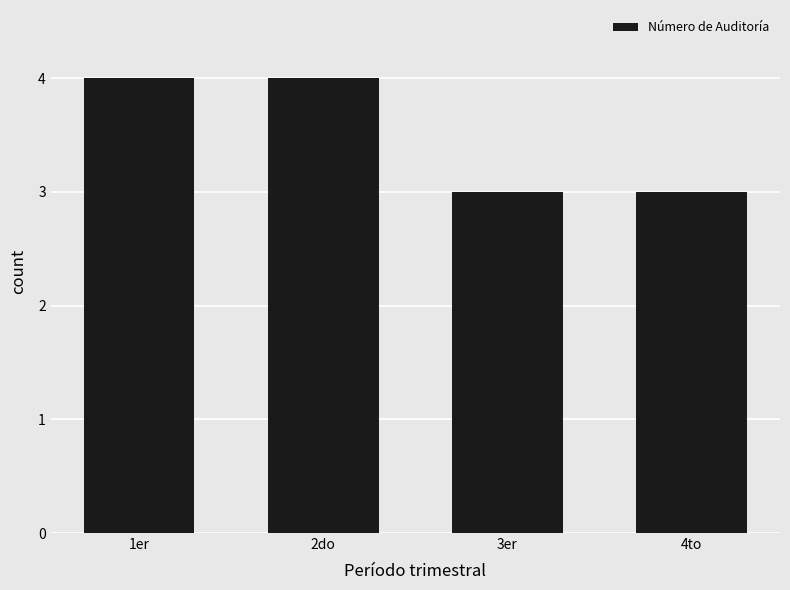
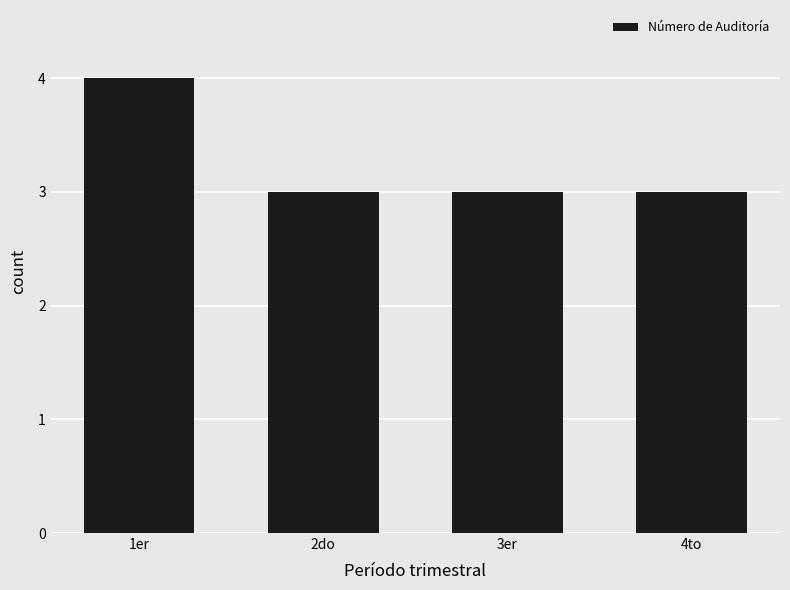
2do: 4 -> 3
